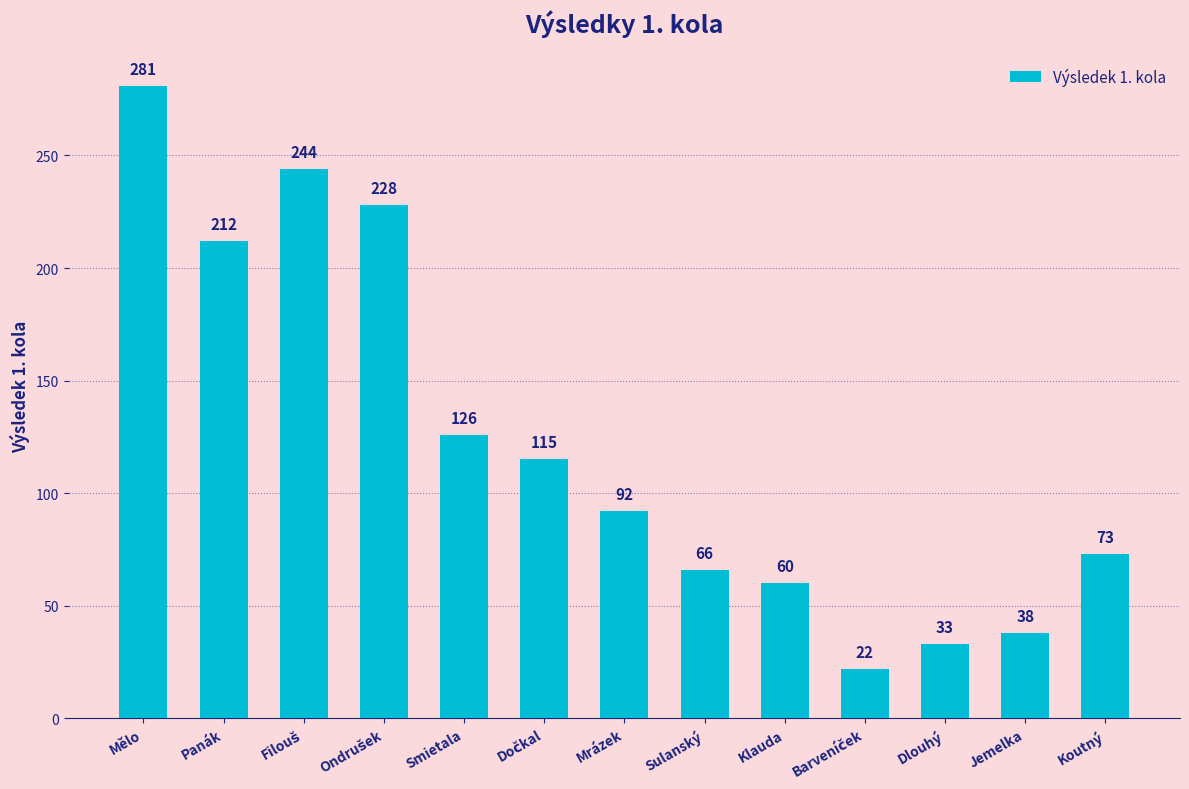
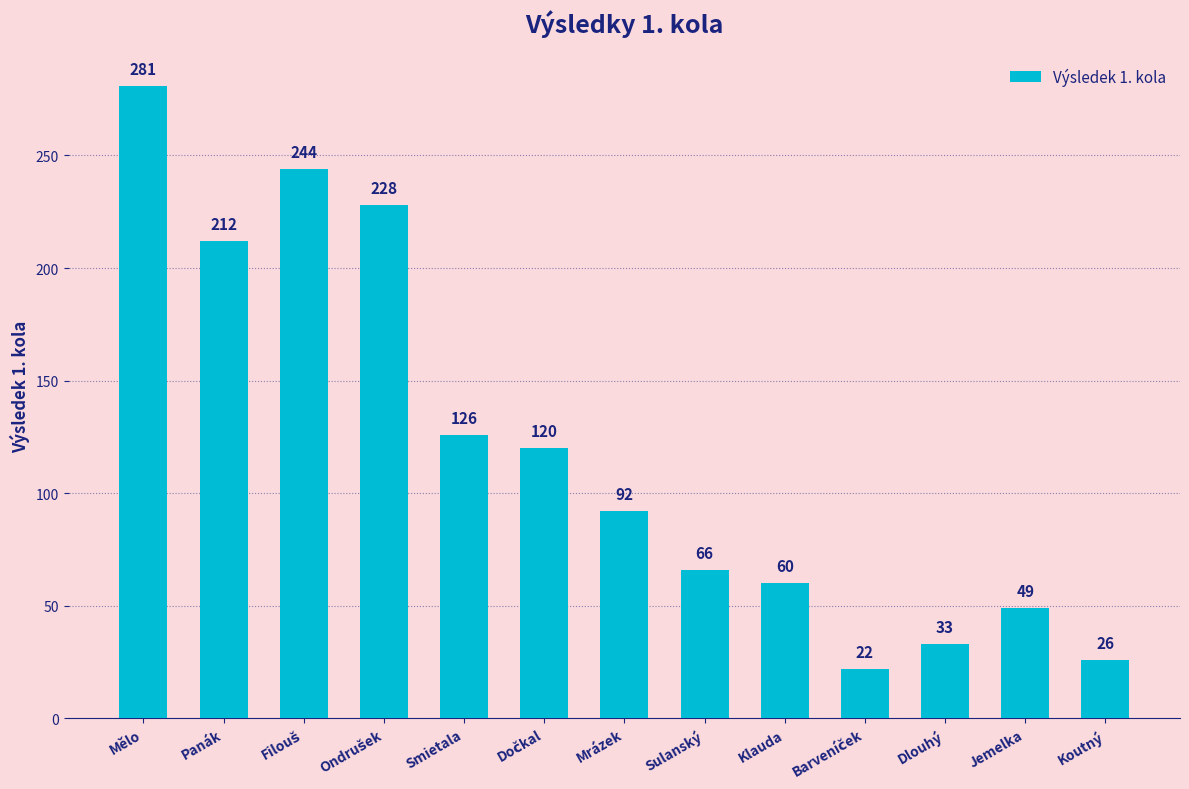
Dočkal: 115 -> 120
Jemelka: 38 -> 49
Koutný: 73 -> 26
